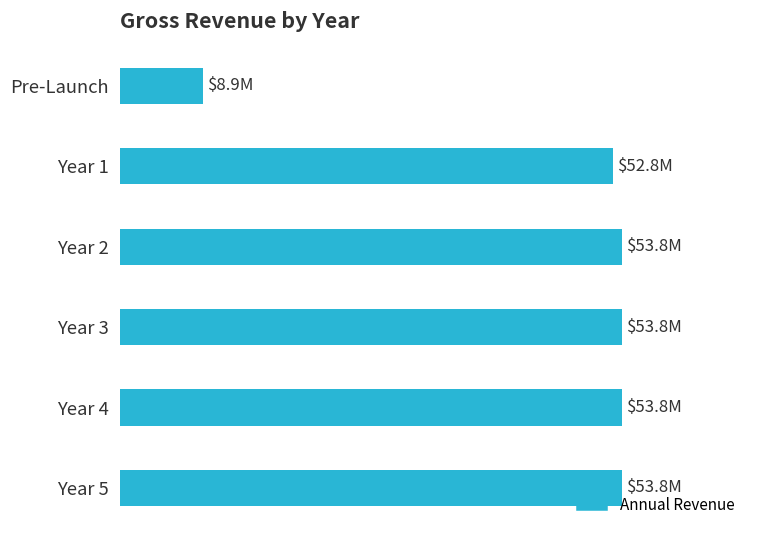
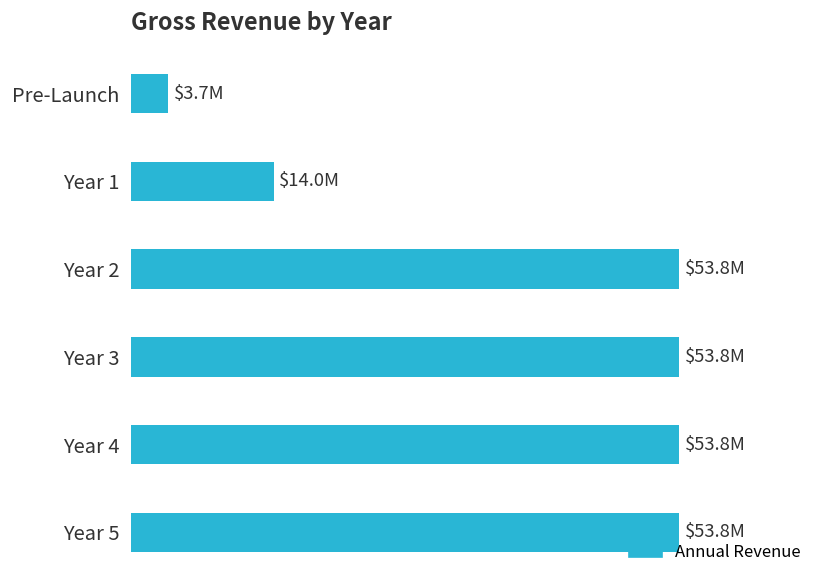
Pre-Launch: $8.9M -> $3.7M
Year 1: $52.8M -> $14.0M
